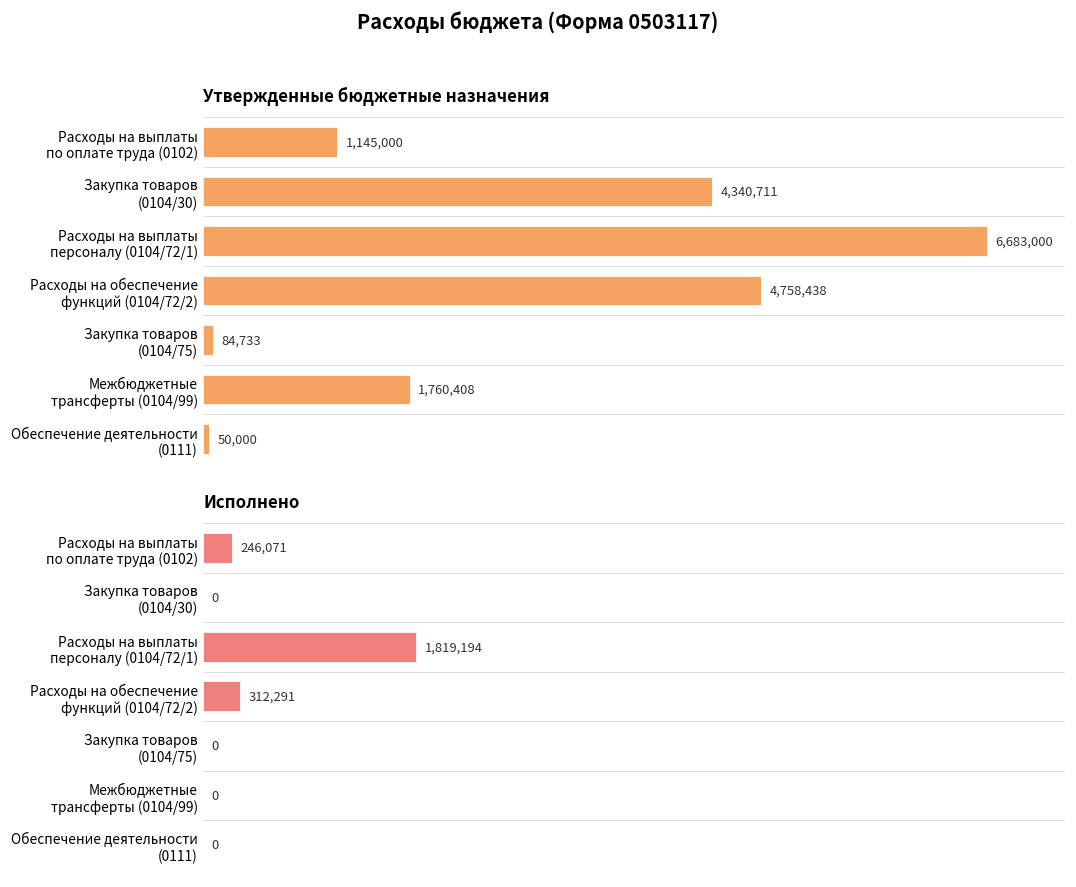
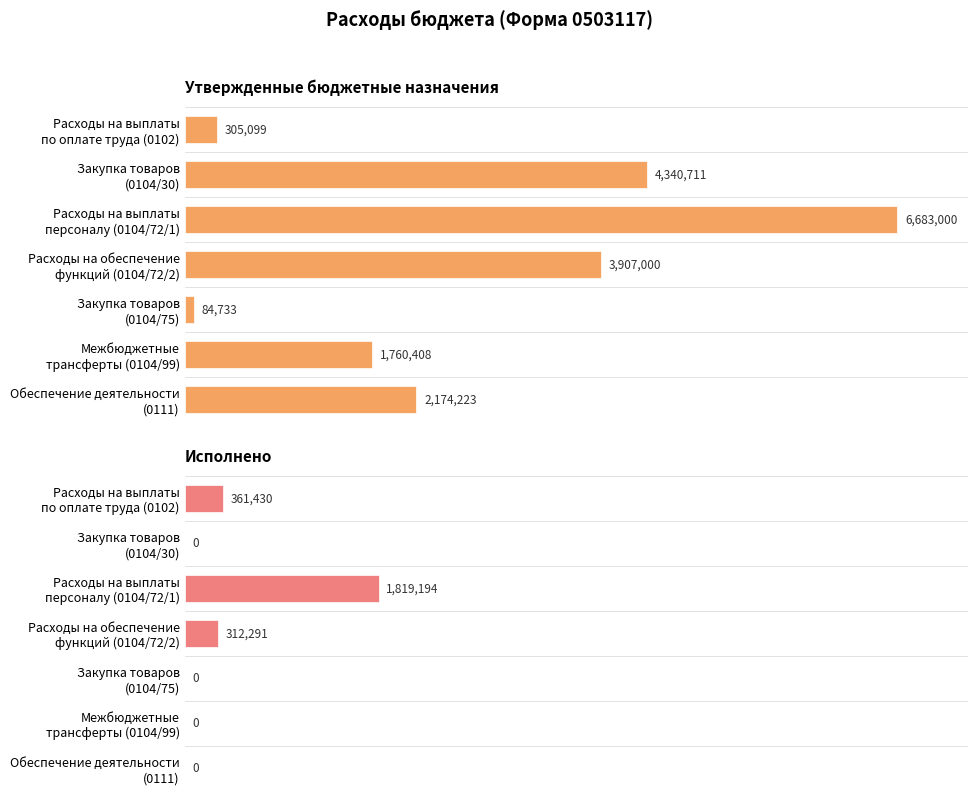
Утвержденные бюджетные назначения, Расходы на выплаты по оплате труда (0102): 1,145,000 -> 305,099
Утвержденные бюджетные назначения, Расходы на обеспечение функций (0104/72/2): 4,758,438 -> 3,907,000
Утвержденные бюджетные назначения, Обеспечение деятельности (0111): 50,000 -> 2,174,223
Исполнено, Расходы на выплаты по оплате труда (0102): 246,071 -> 361,430
